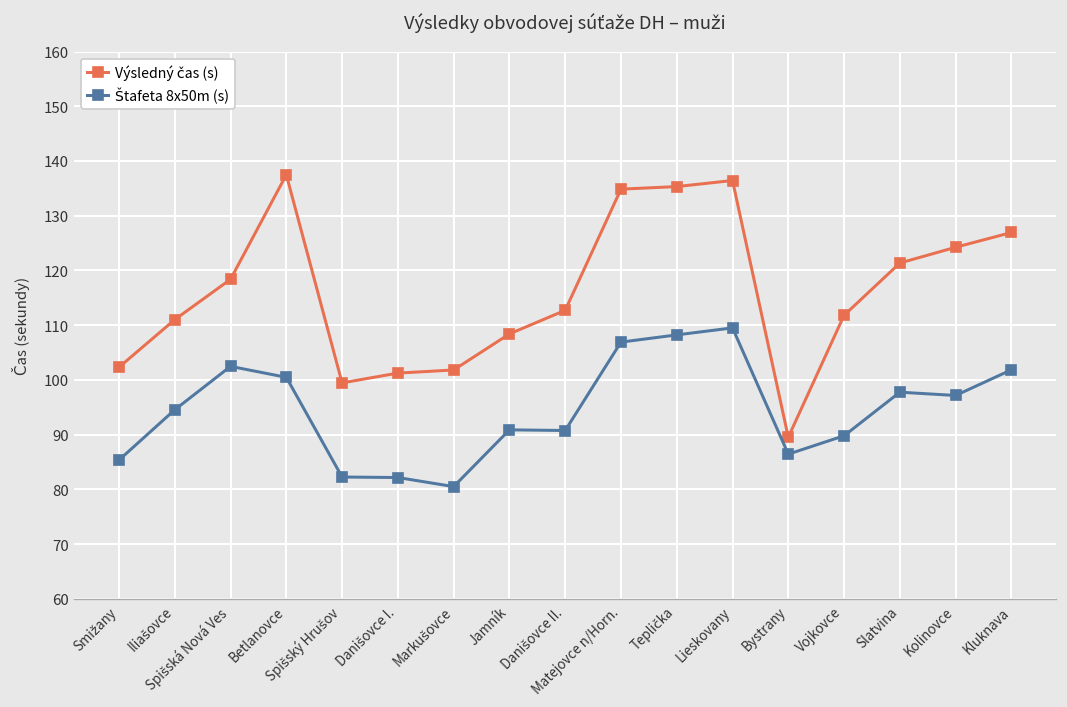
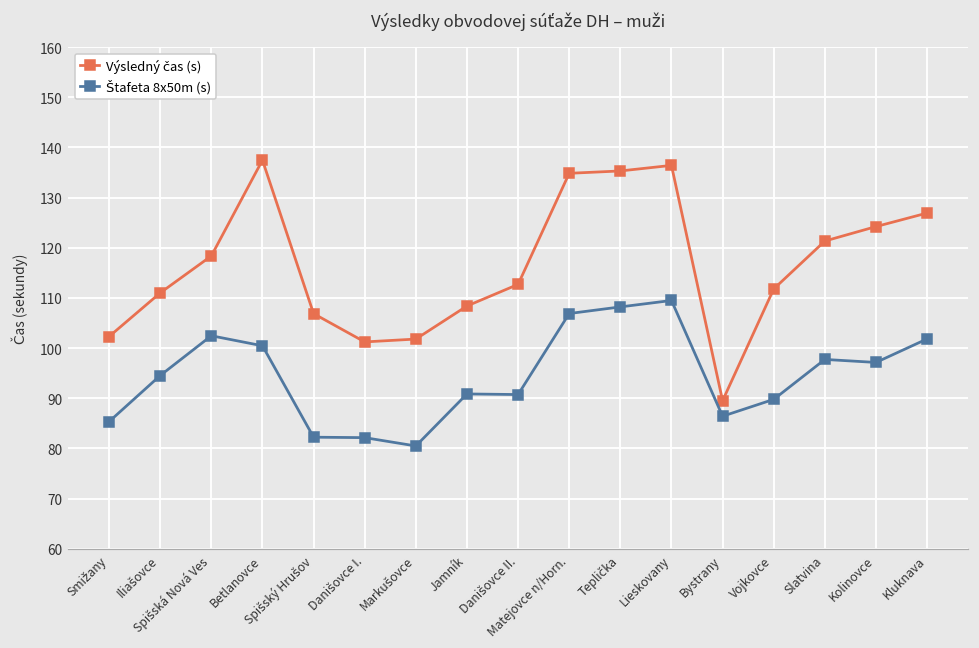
Výsledný čas (s), Spišský Hrušov: 99 -> 107
